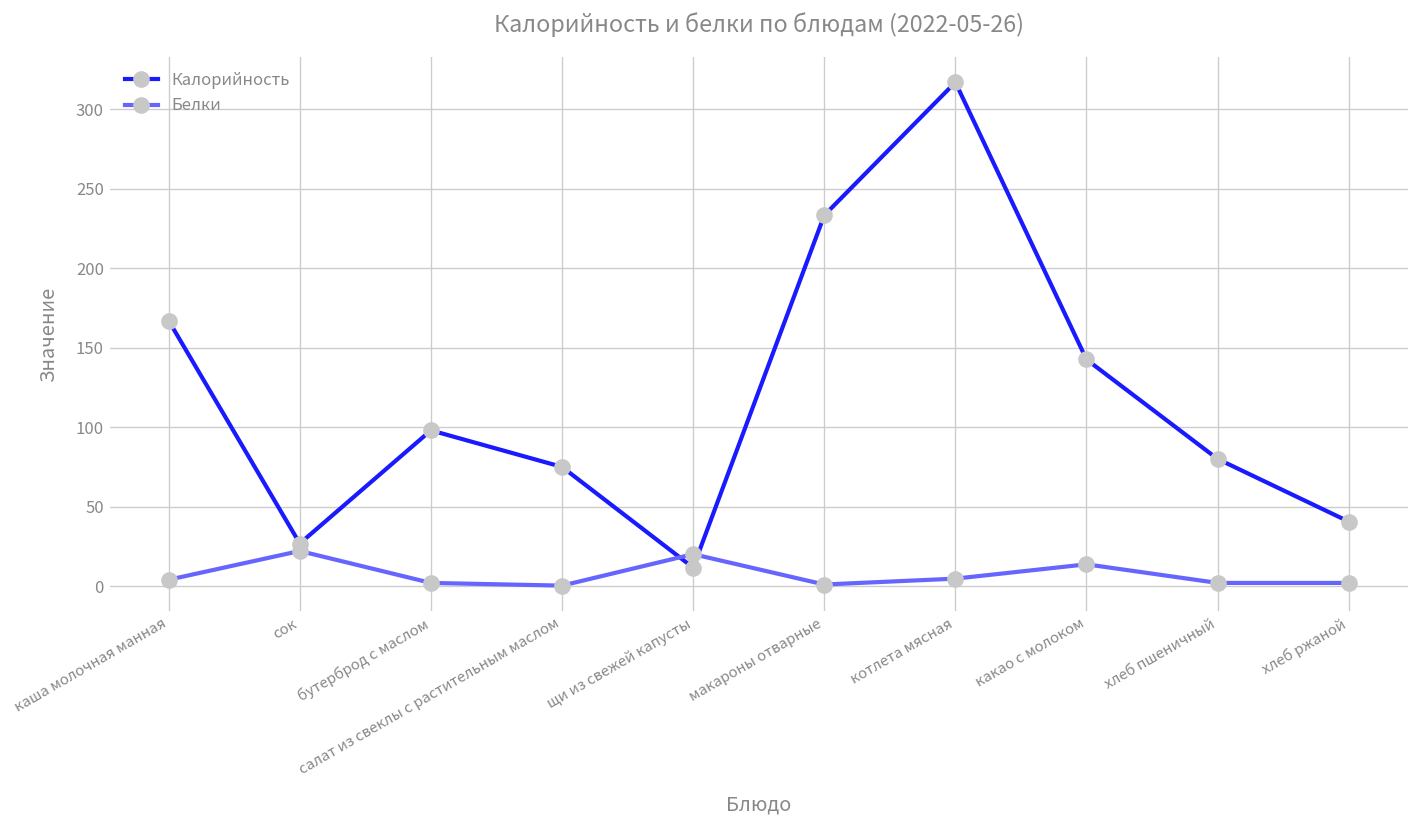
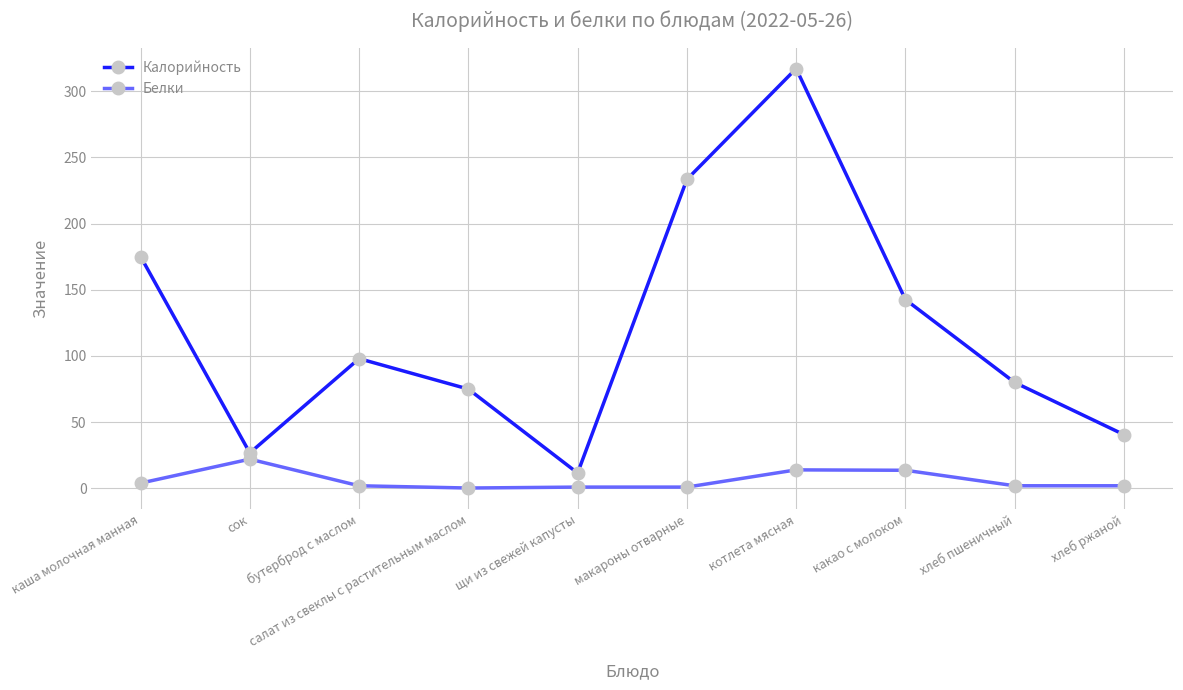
Калорийность, каша молочная манная: 167 -> 175
Белки, щи из свежей капусты: 20 -> 1
Белки, котлета мясная: 5 -> 14
